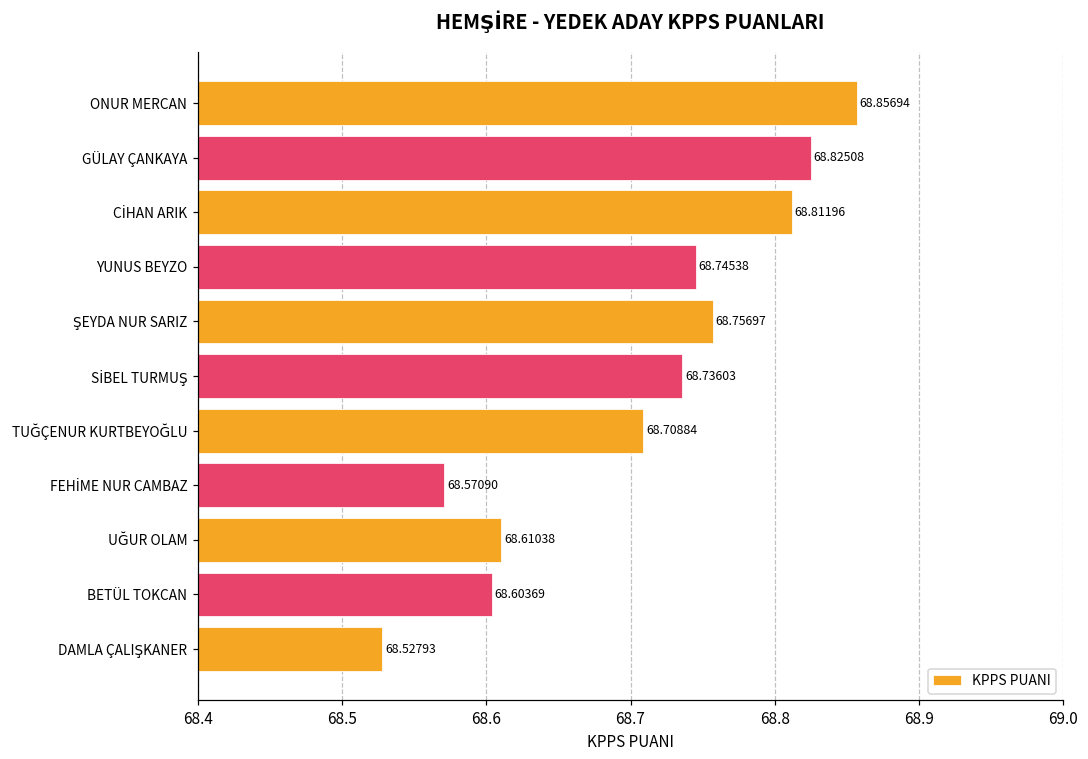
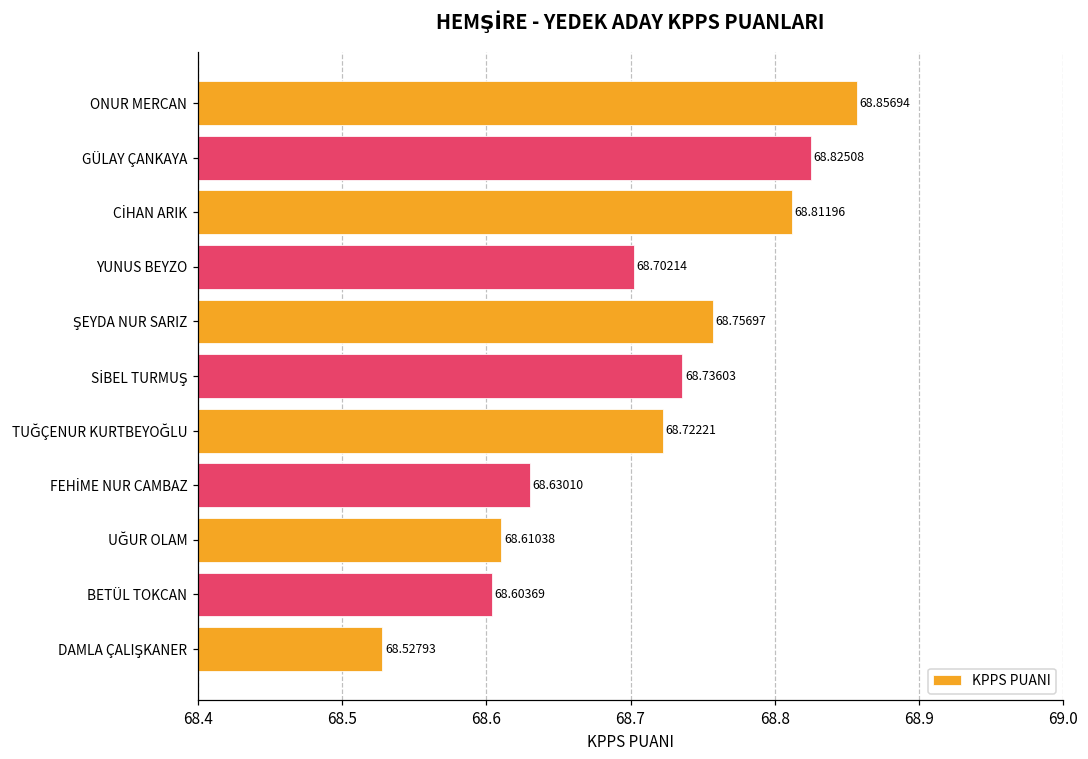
YUNUS BEYZO: 68.74538 -> 68.70214
TUĞÇENUR KURTBEYOĞLU: 68.70884 -> 68.72221
FEHİME NUR CAMBAZ: 68.57090 -> 68.63010
